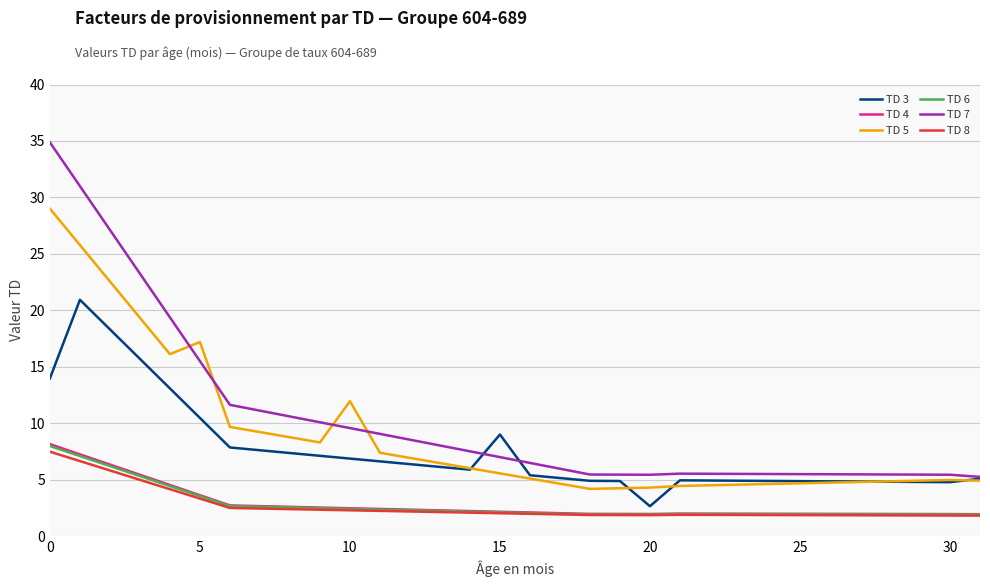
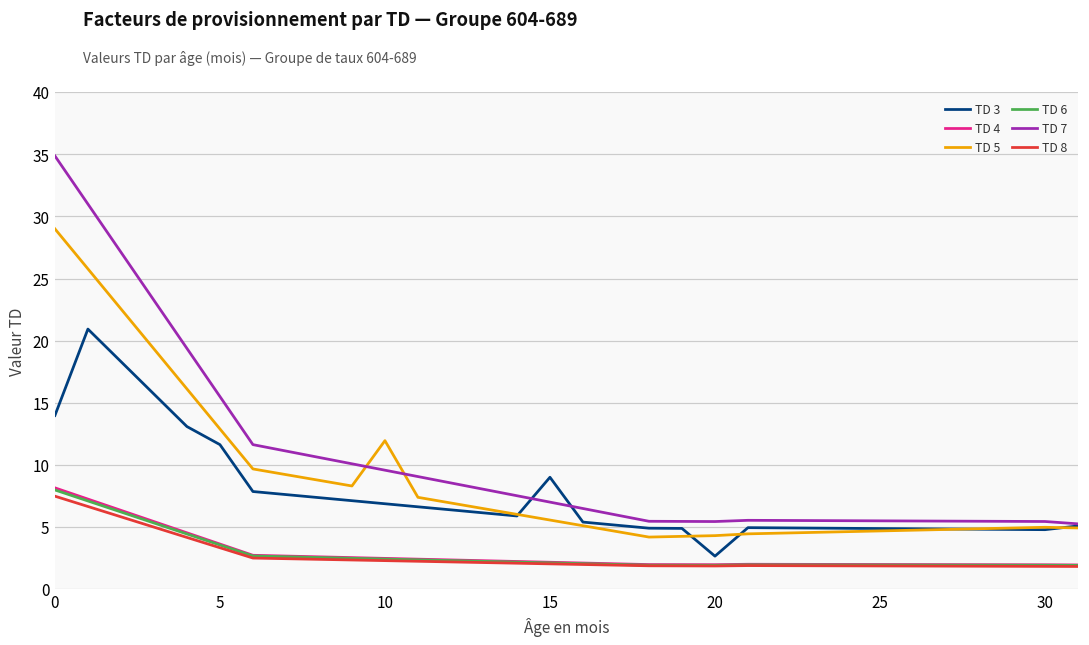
TD 3, 5: 10.5 -> 11.6
TD 5, 5: 17.2 -> 12.9
